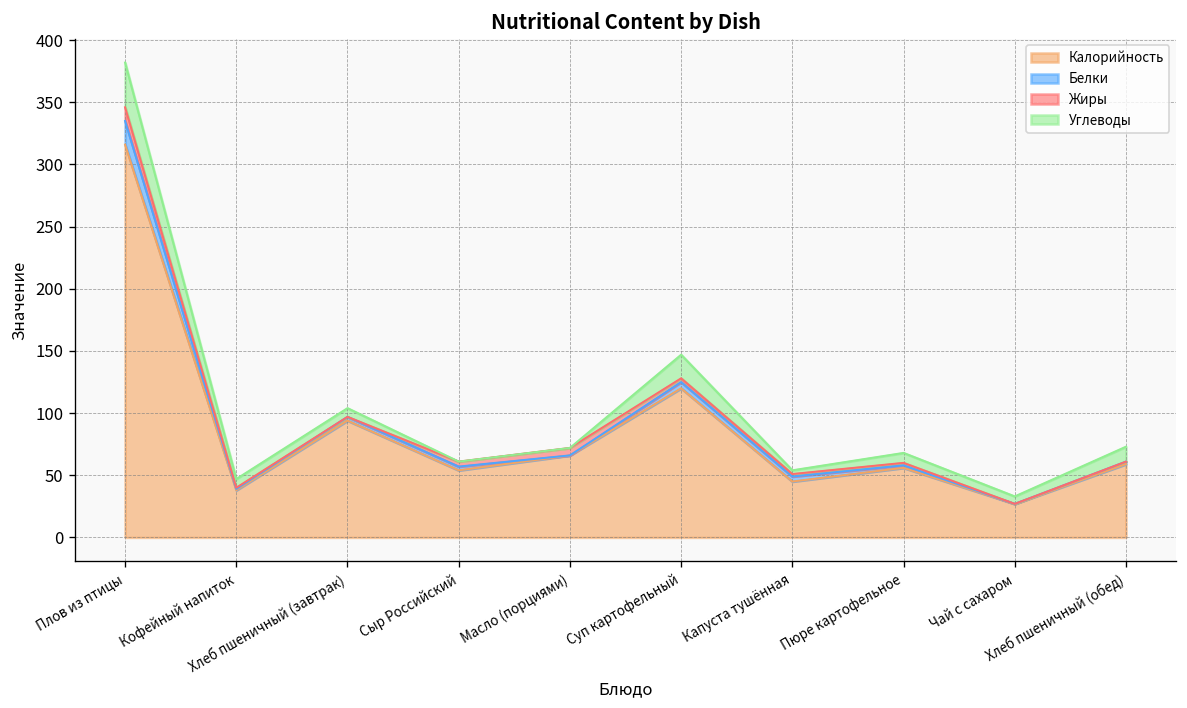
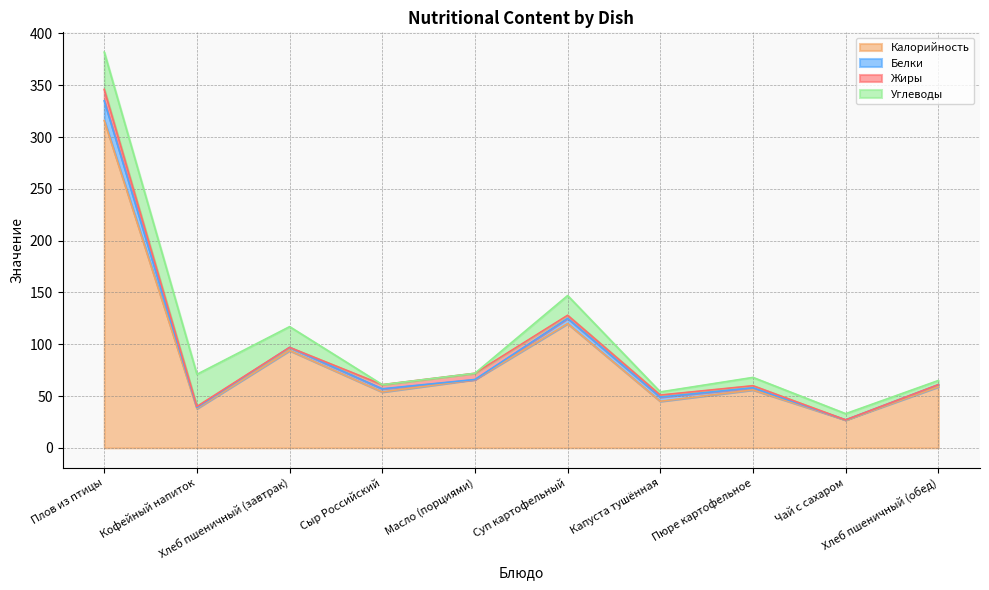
Углеводы, Кофейный напиток: 7 -> 31
Углеводы, Хлеб пшеничный (завтрак): 7 -> 20
Углеводы, Хлеб пшеничный (обед): 12 -> 4
